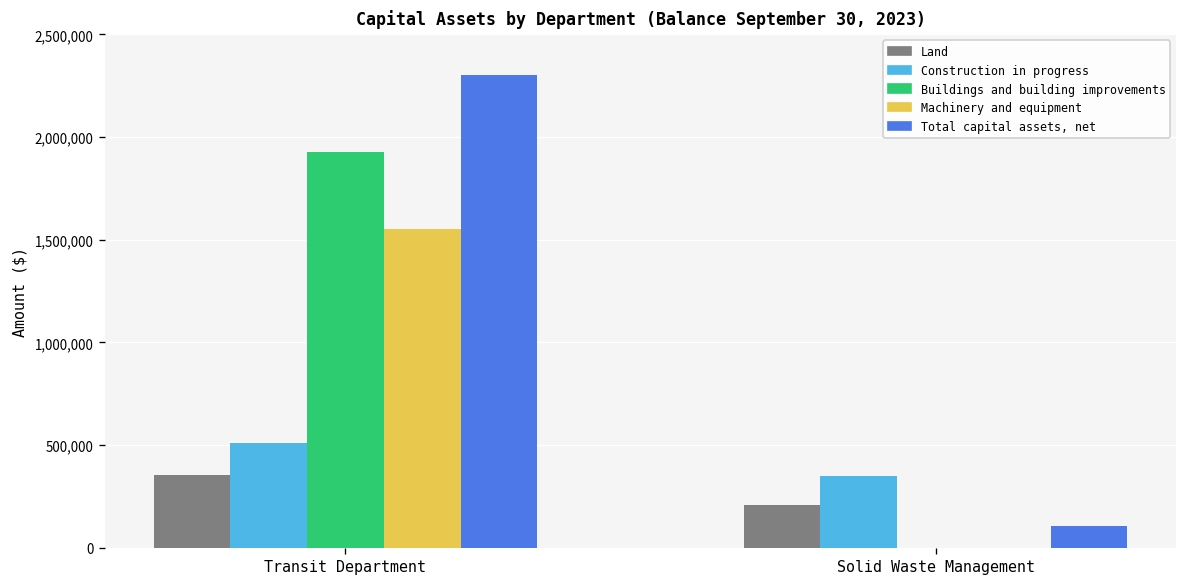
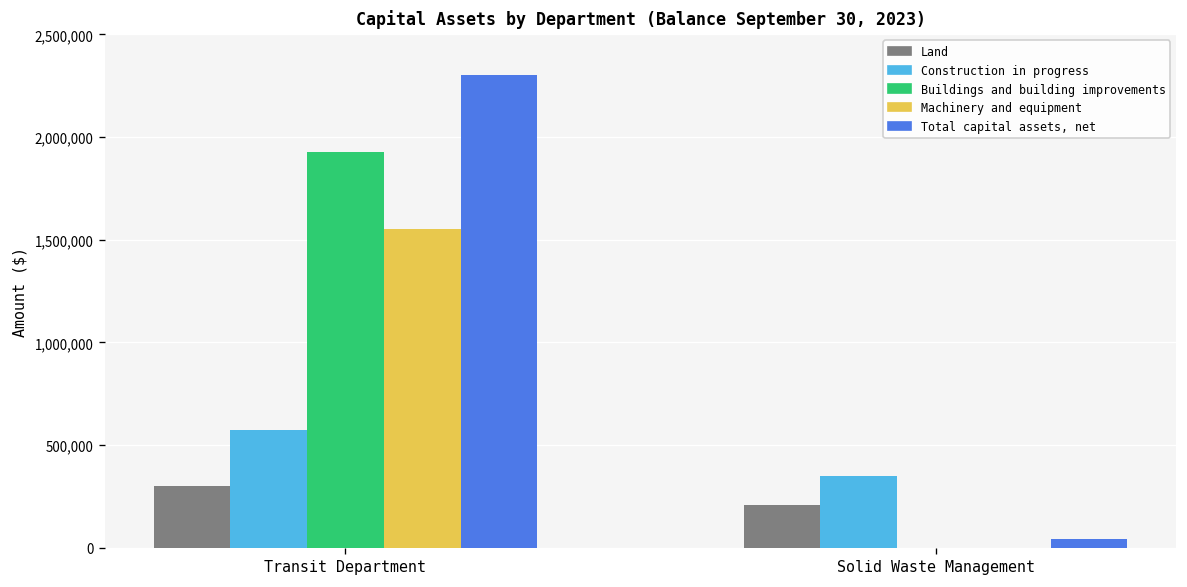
Land, Transit Department: 350,000 -> 300,000
Construction in progress, Transit Department: 510,000 -> 570,000
Total capital assets, net, Solid Waste Management: 110,000 -> 40,000
